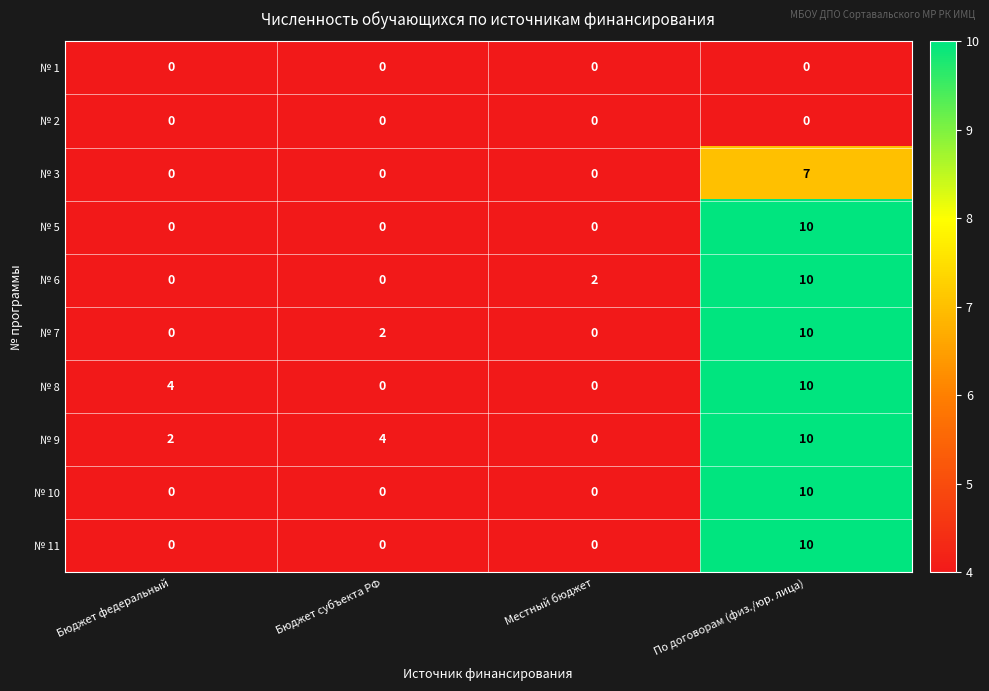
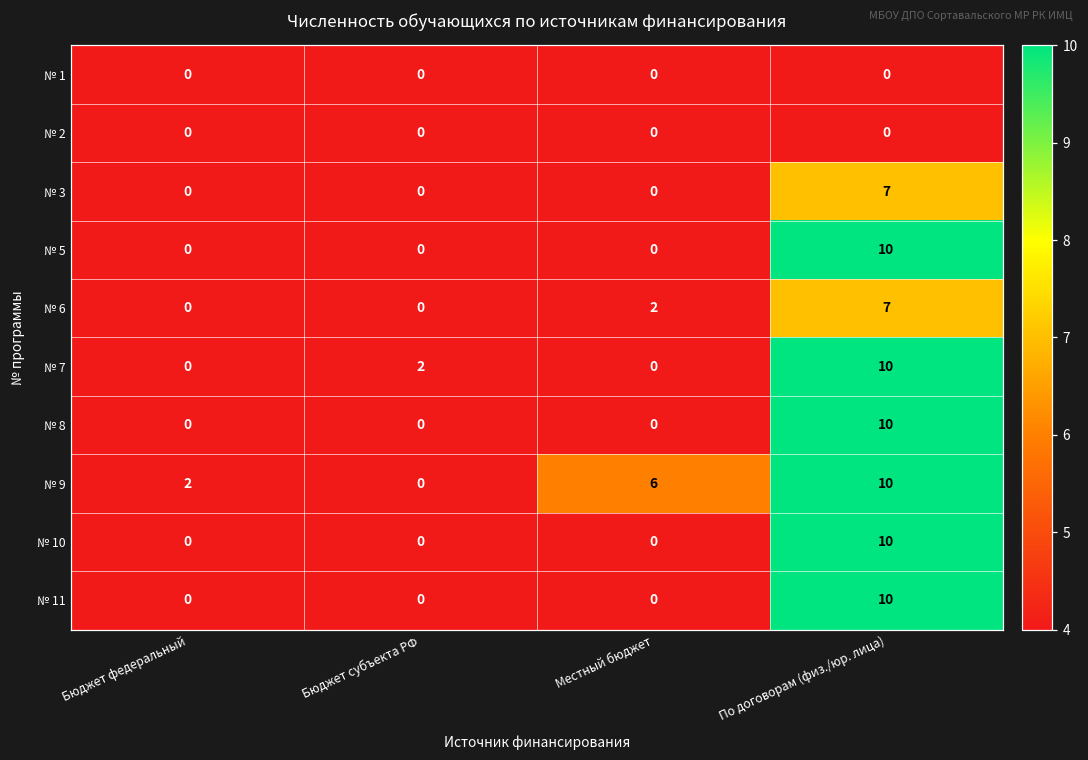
№ 6, По договорам (физ./юр. лица): 10 -> 7
№ 8, Бюджет федеральный: 4 -> 0
№ 9, Бюджет субъекта РФ: 4 -> 0
№ 9, Местный бюджет: 0 -> 6
